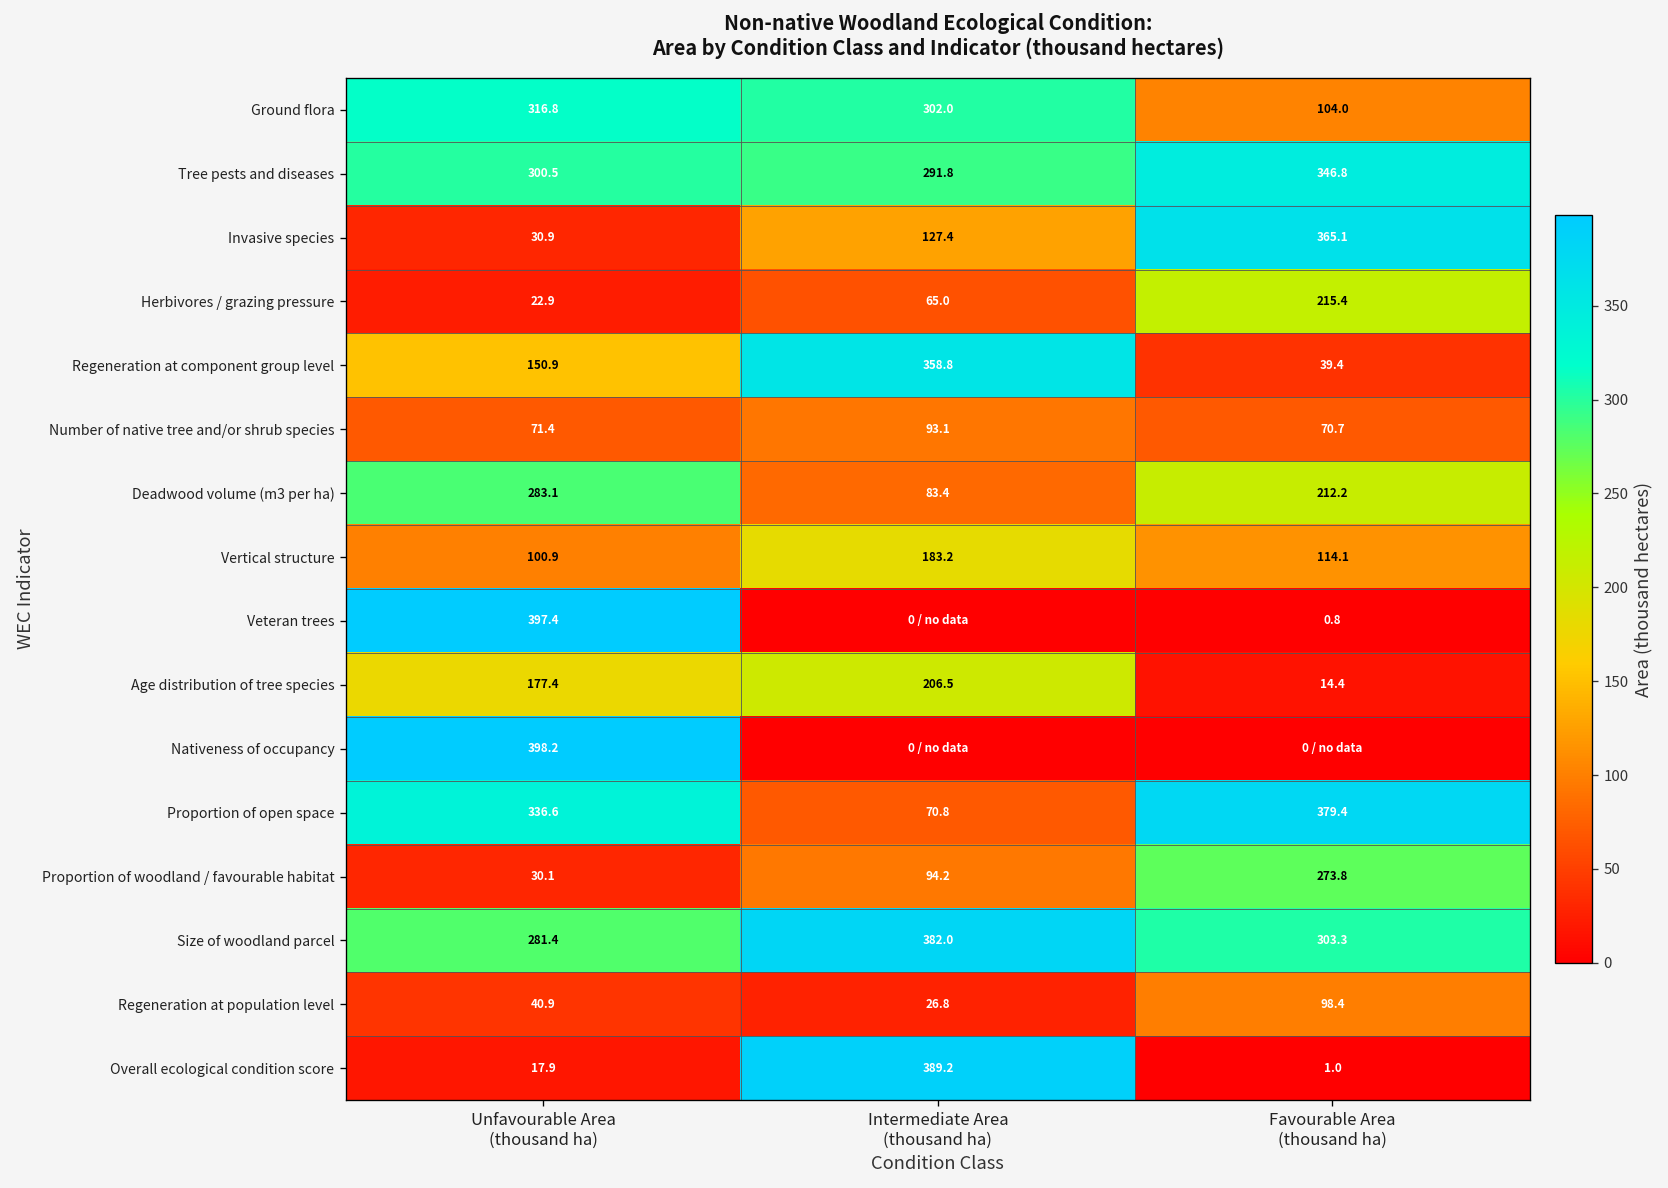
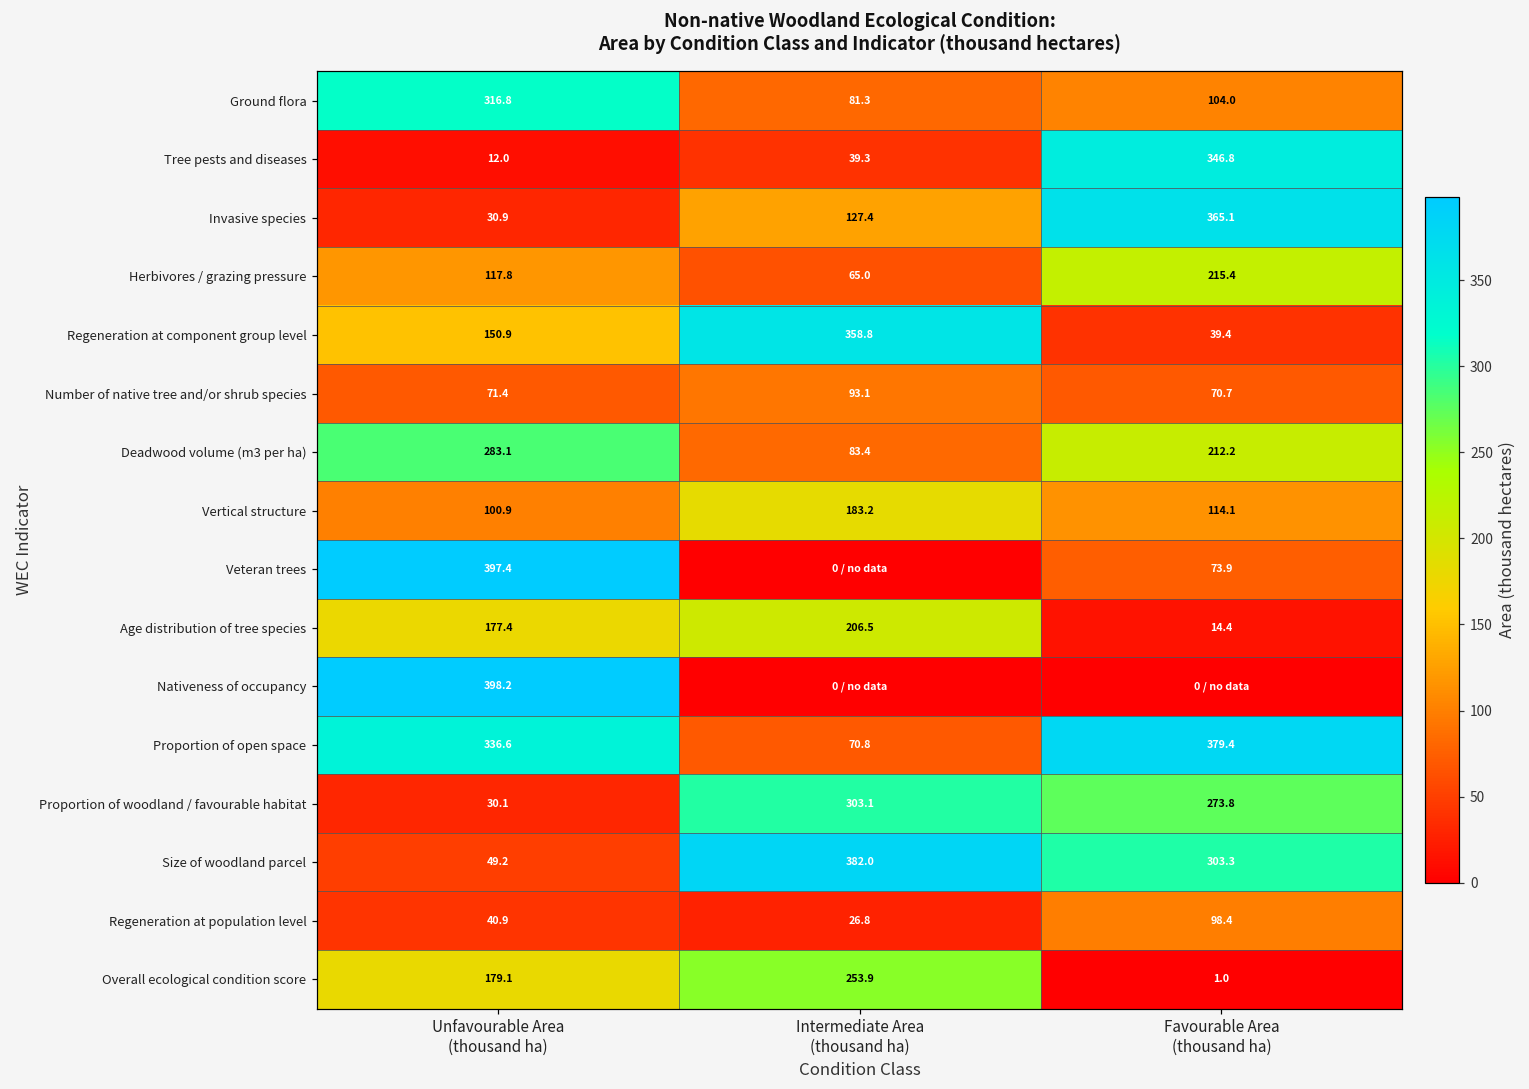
Ground flora, Intermediate Area (thousand ha): 302.0 -> 81.3
Tree pests and diseases, Unfavourable Area (thousand ha): 300.5 -> 12.0
Tree pests and diseases, Intermediate Area (thousand ha): 291.8 -> 39.3
Herbivores / grazing pressure, Unfavourable Area (thousand ha): 22.9 -> 117.8
Veteran trees, Favourable Area (thousand ha): 0.8 -> 73.9
Proportion of woodland / favourable habitat, Intermediate Area (thousand ha): 94.2 -> 303.1
Size of woodland parcel, Unfavourable Area (thousand ha): 281.4 -> 49.2
Overall ecological condition score, Unfavourable Area (thousand ha): 17.9 -> 179.1
Overall ecological condition score, Intermediate Area (thousand ha): 389.2 -> 253.9
